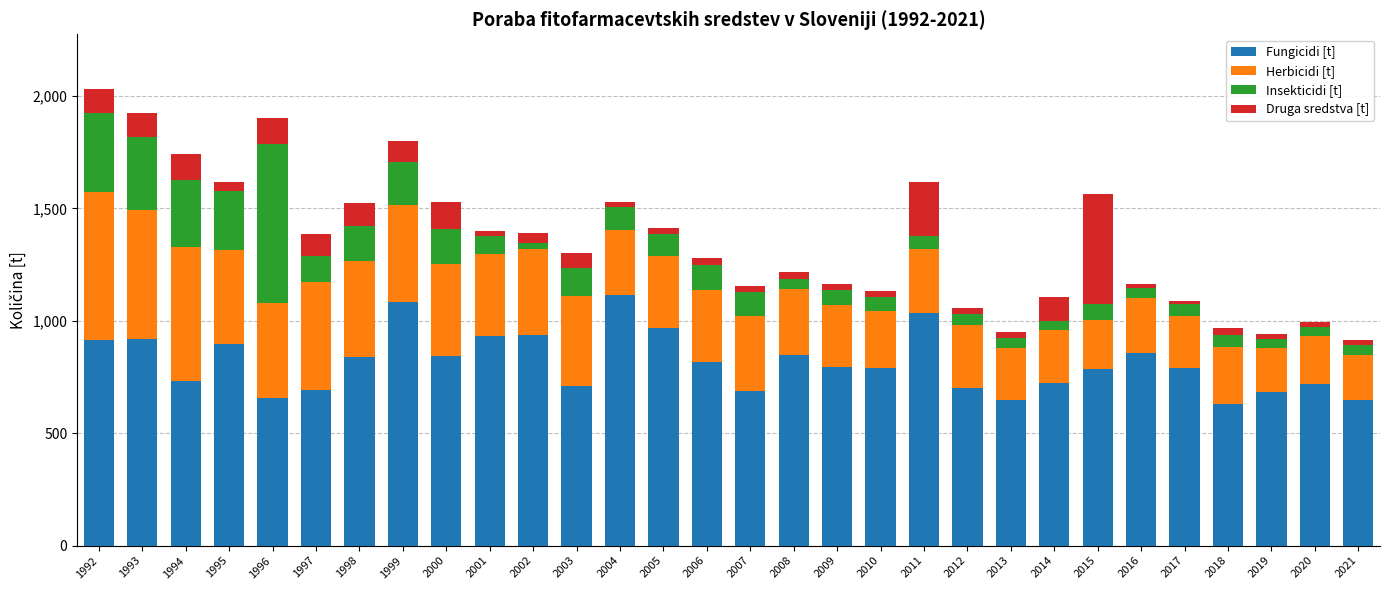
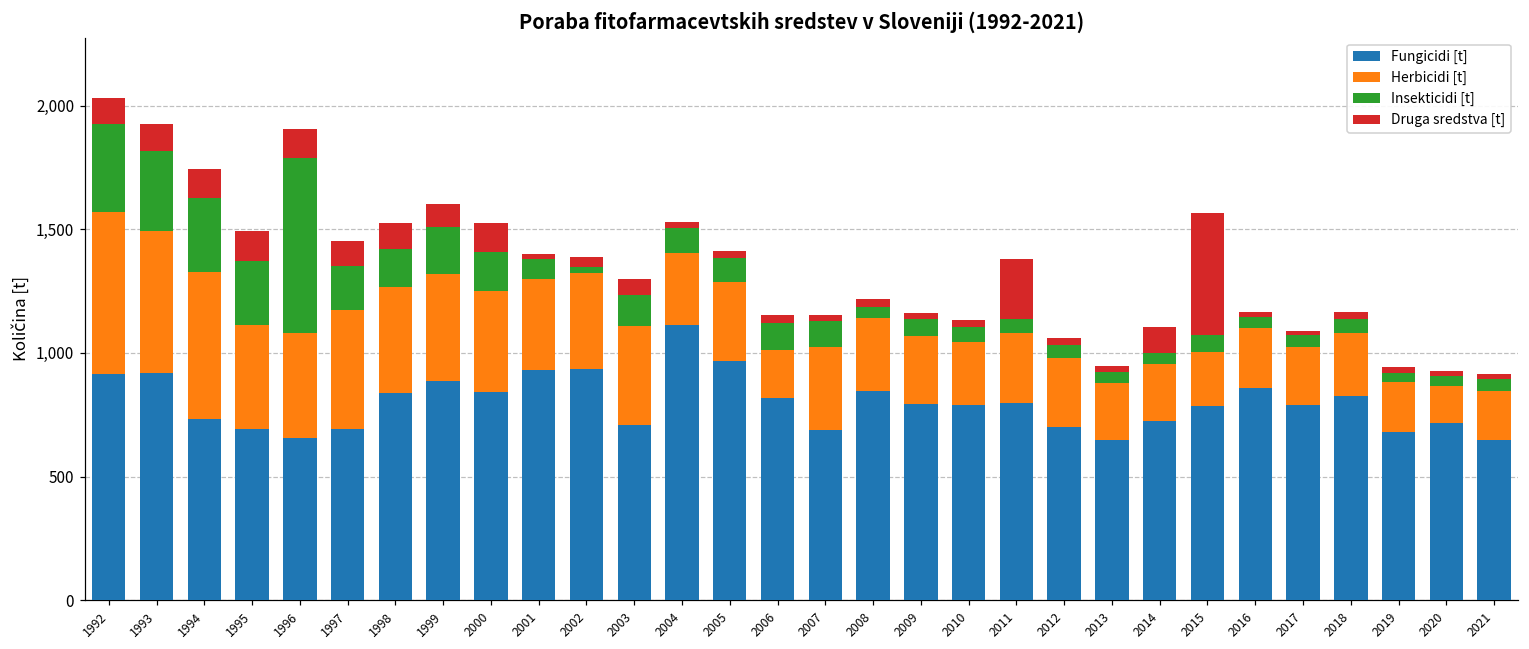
Fungicidi [t], 1995: 900 -> 690
Druga sredstva [t], 1995: 40 -> 120
Insekticidi [t], 1997: 120 -> 180
Fungicidi [t], 1999: 1,080 -> 890
Herbicidi [t], 2006: 320 -> 190
Fungicidi [t], 2011: 1,040 -> 800
Fungicidi [t], 2018: 630 -> 830
Herbicidi [t], 2020: 220 -> 150
